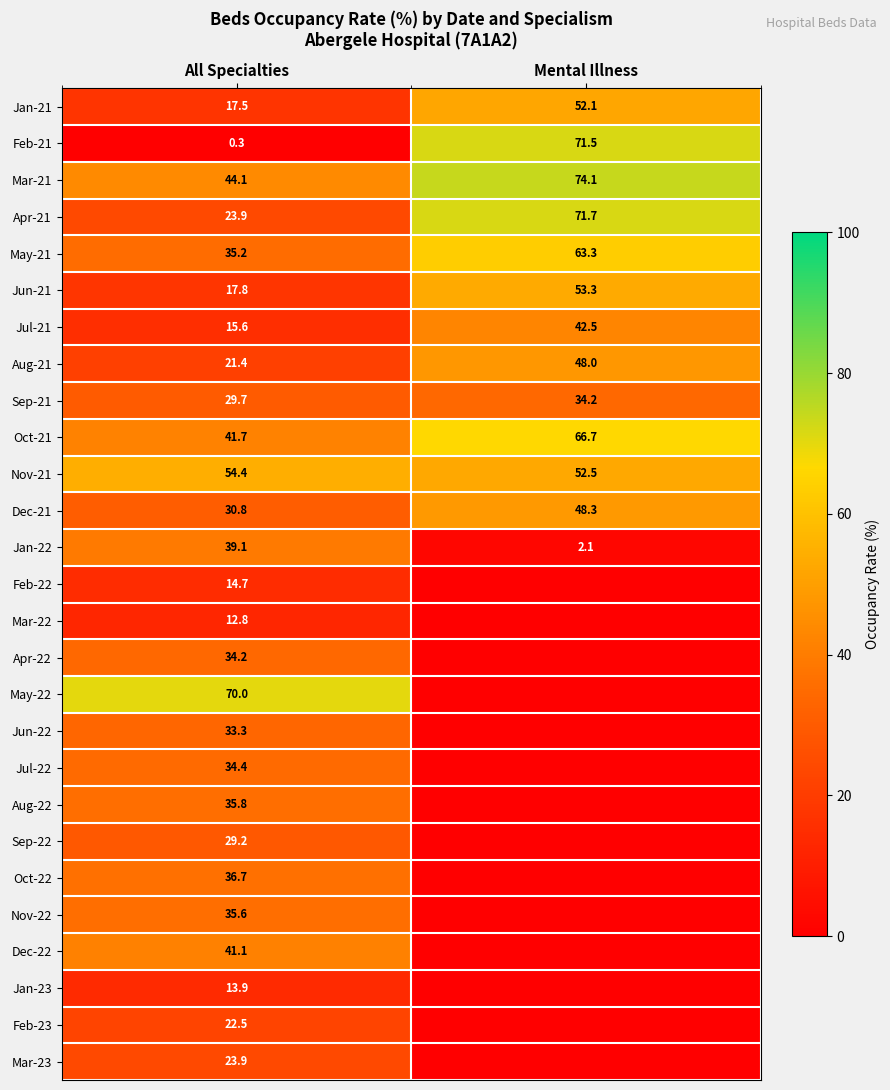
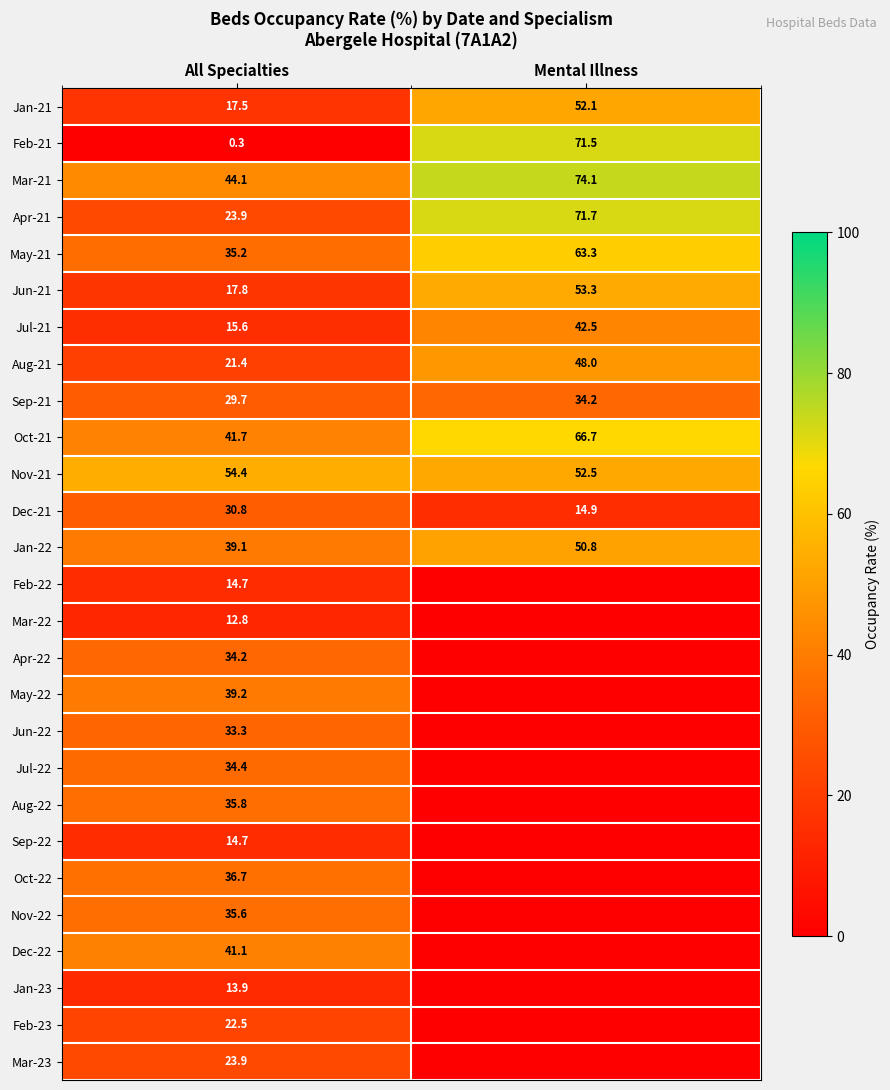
Dec-21, Mental Illness: 48.3 -> 14.9
Jan-22, Mental Illness: 2.1 -> 50.8
May-22, All Specialties: 70.0 -> 39.2
Sep-22, All Specialties: 29.2 -> 14.7
